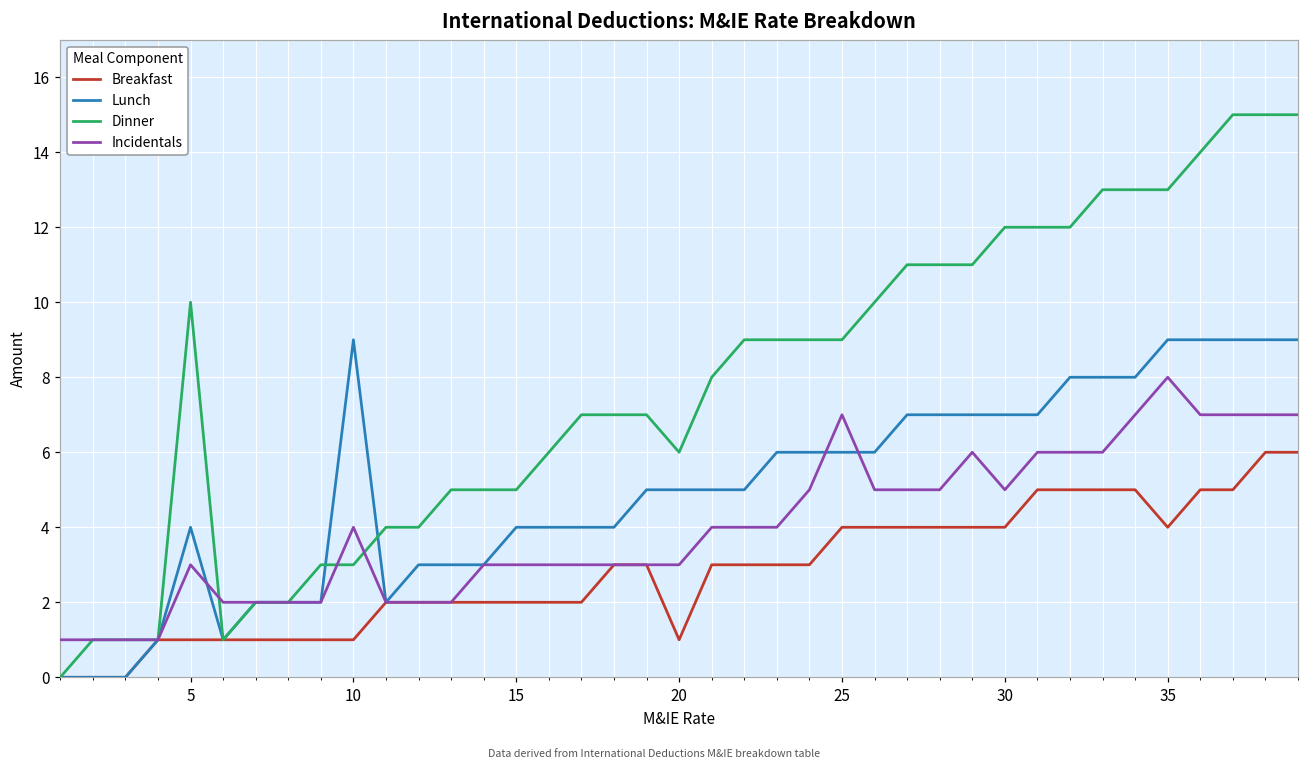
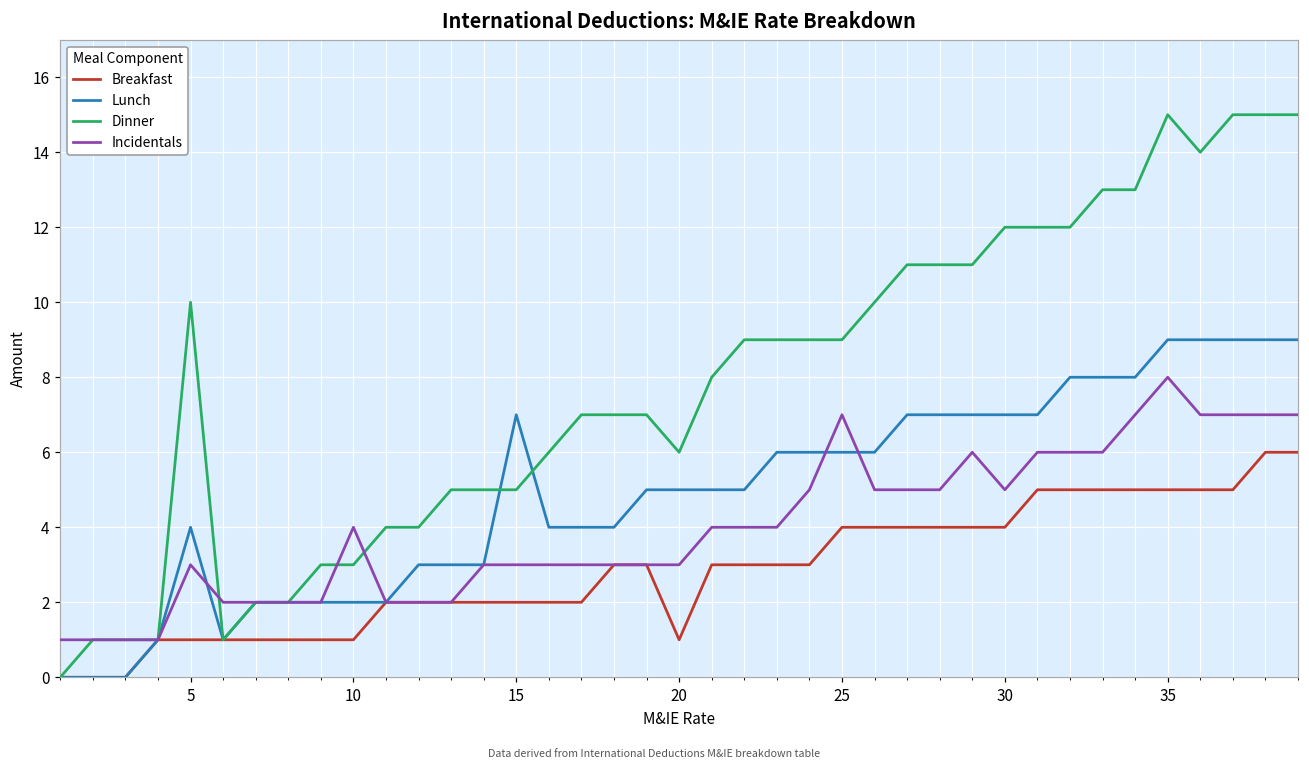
Lunch, 10: 9 -> 2
Lunch, 15: 4 -> 7
Breakfast, 35: 4 -> 5
Dinner, 35: 13 -> 15
